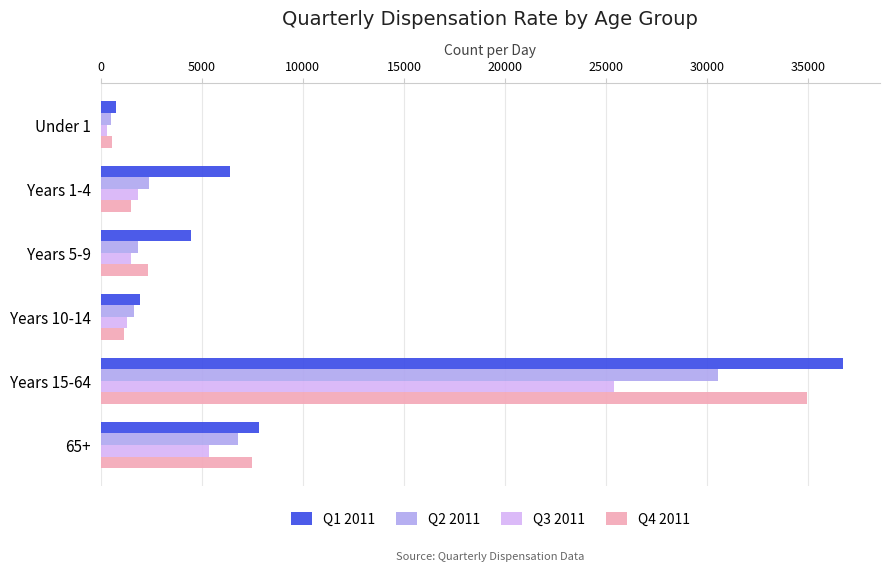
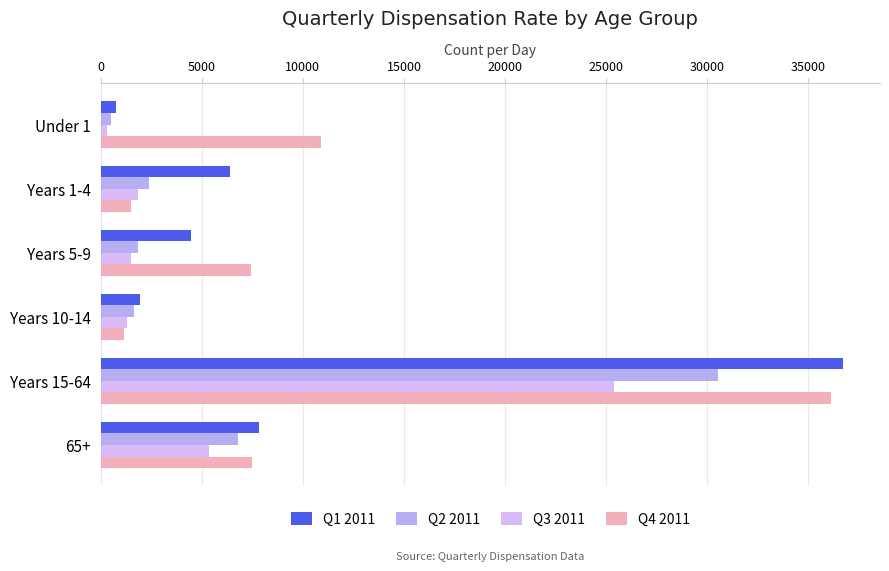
Q4 2011, Under 1: 500 -> 10900
Q4 2011, Years 5-9: 2300 -> 7400
Q4 2011, Years 15-64: 35000 -> 36100
